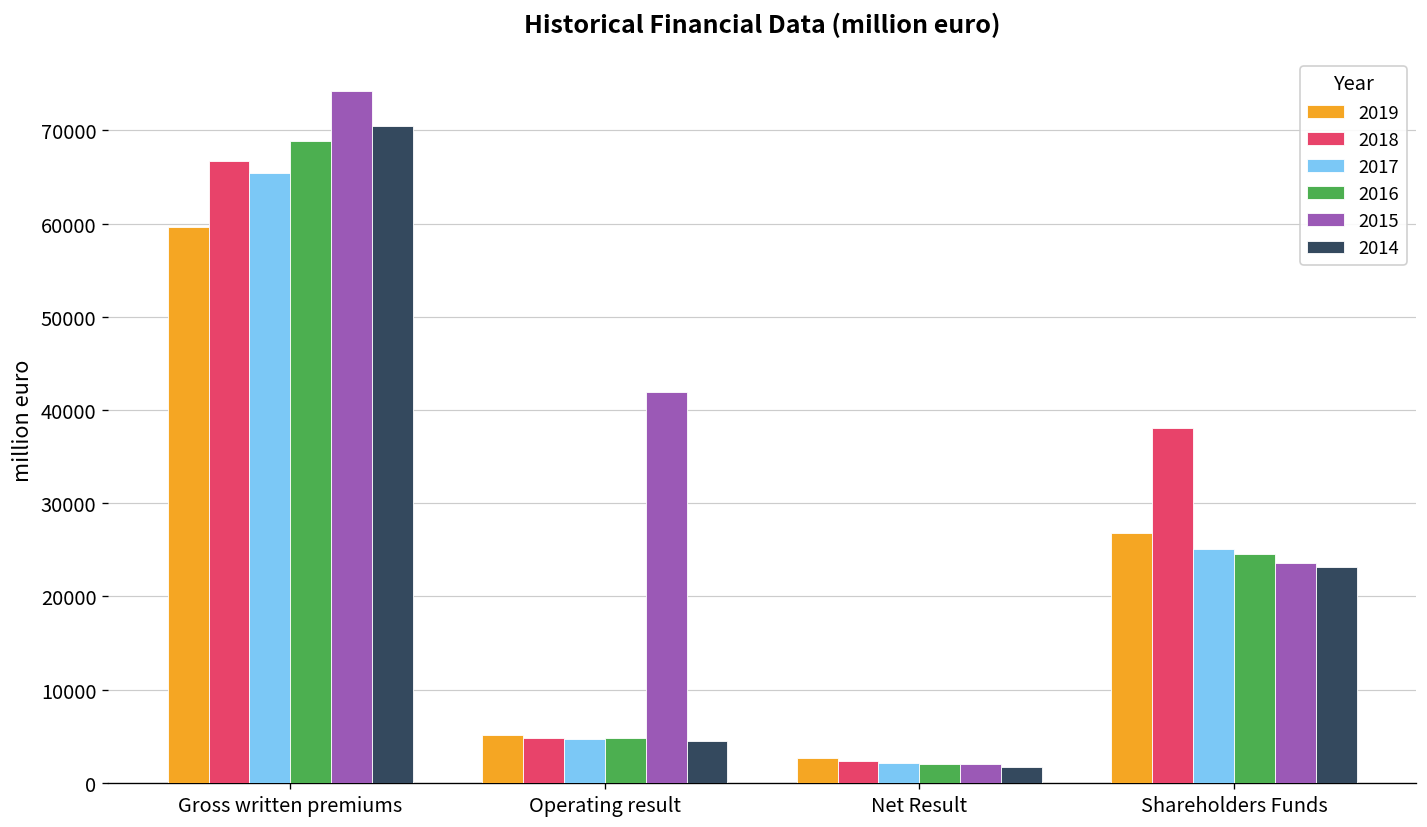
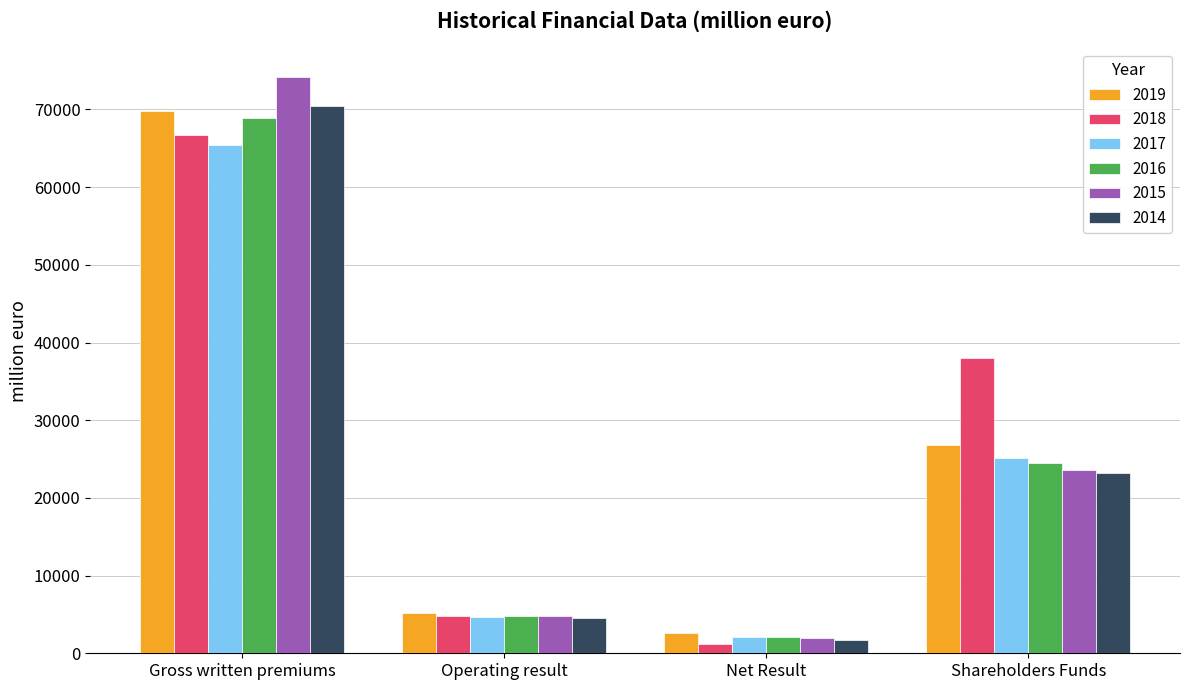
2019, Gross written premiums: 60000 -> 70000
2015, Operating result: 42000 -> 5000
2018, Net Result: 2000 -> 1000
